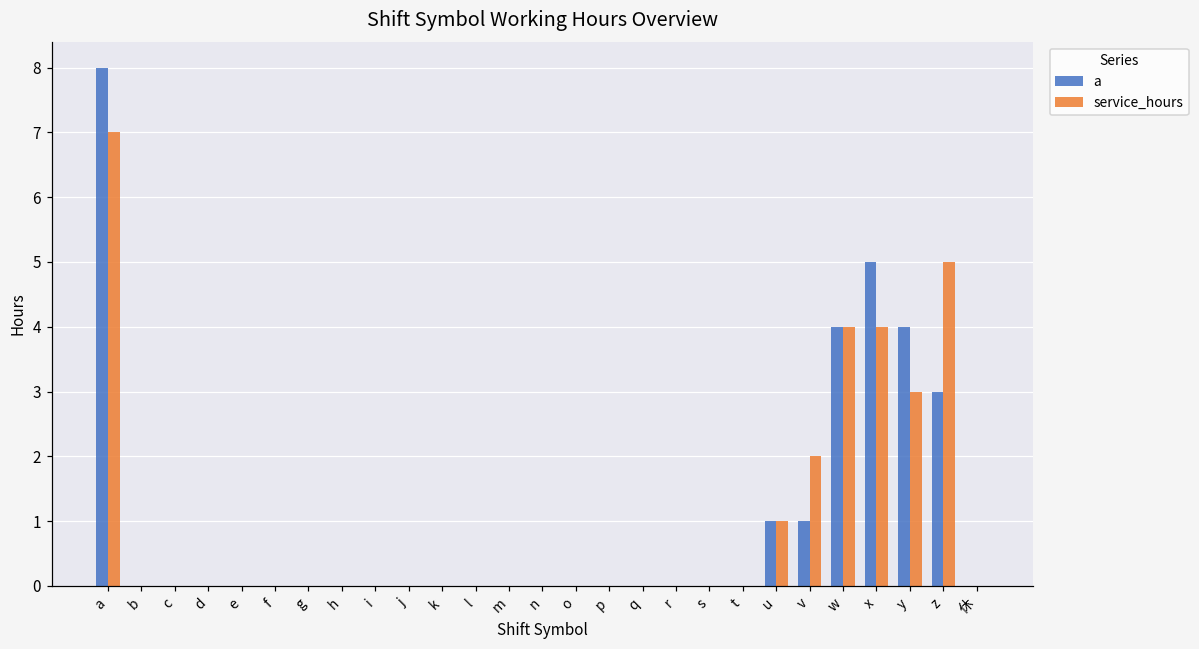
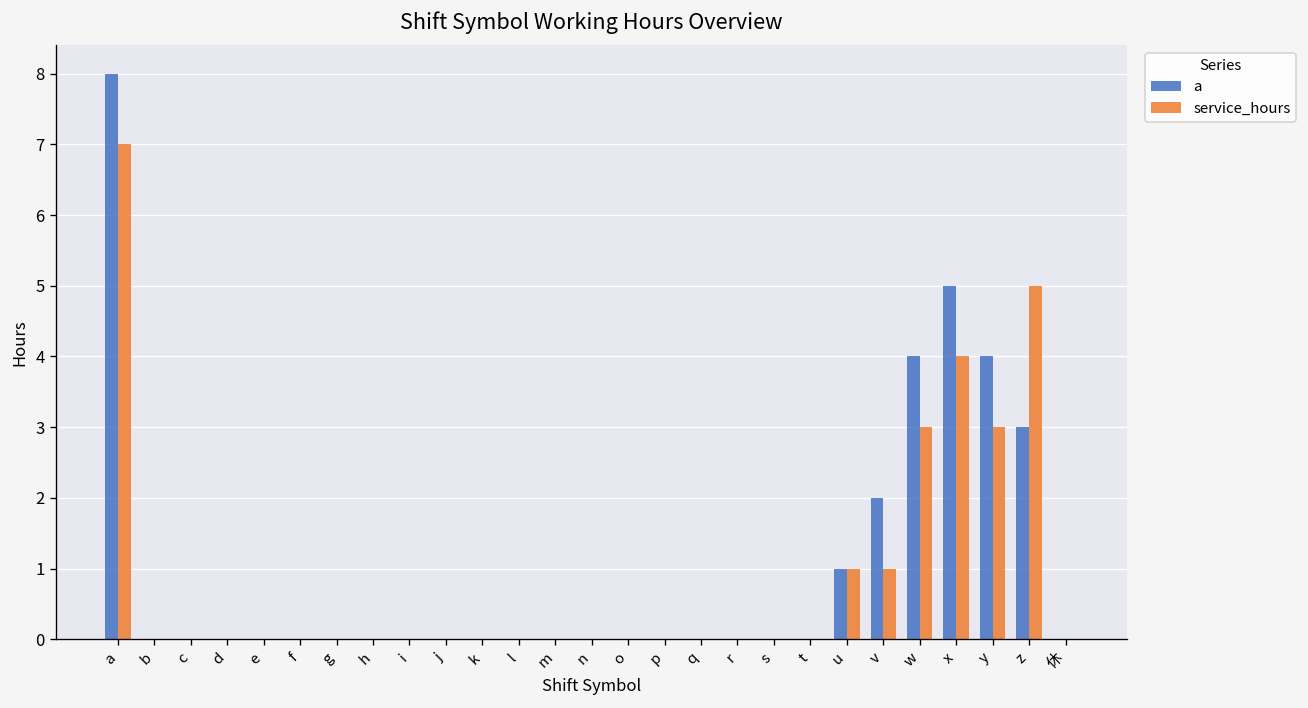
a, v: 1 -> 2
service_hours, v: 2 -> 1
service_hours, w: 4 -> 3
